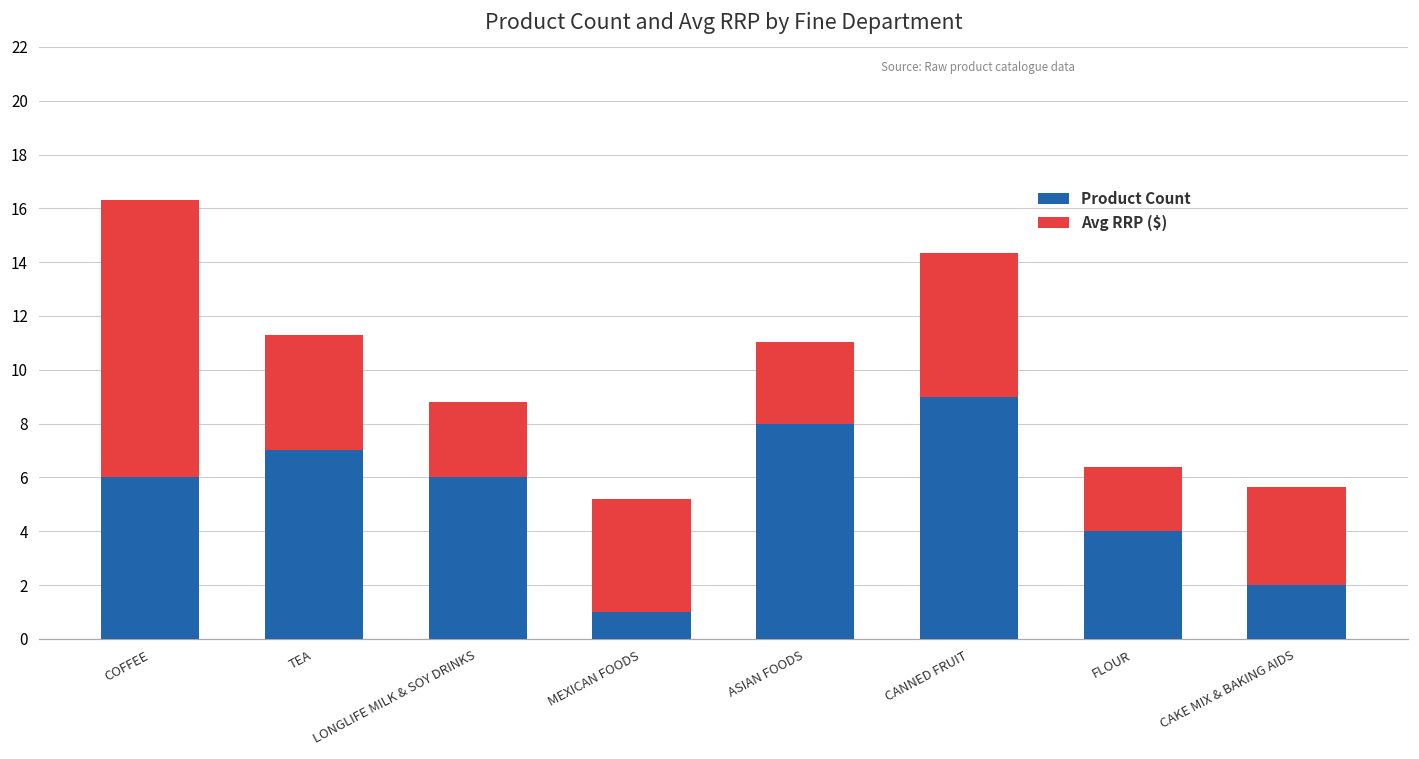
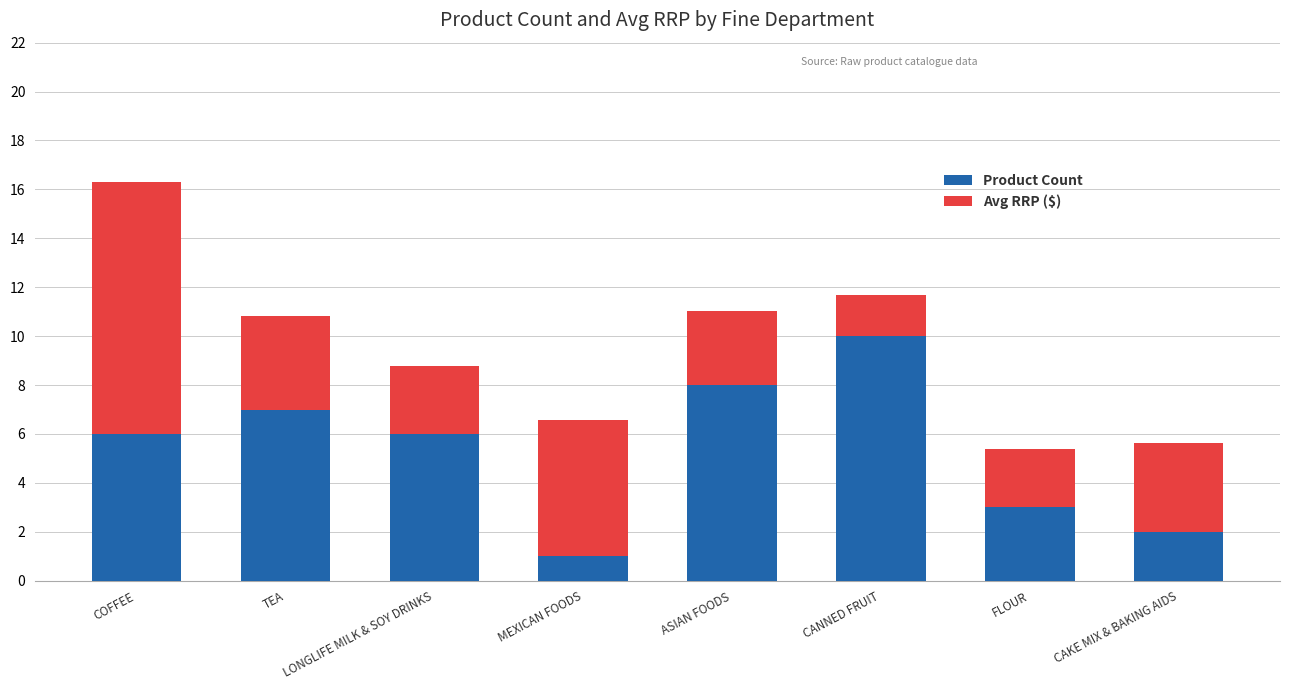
Avg RRP ($), TEA: 4.3 -> 3.8
Avg RRP ($), MEXICAN FOODS: 4.2 -> 5.6
Product Count, CANNED FRUIT: 9 -> 10
Avg RRP ($), CANNED FRUIT: 5.4 -> 1.7
Product Count, FLOUR: 4 -> 3
